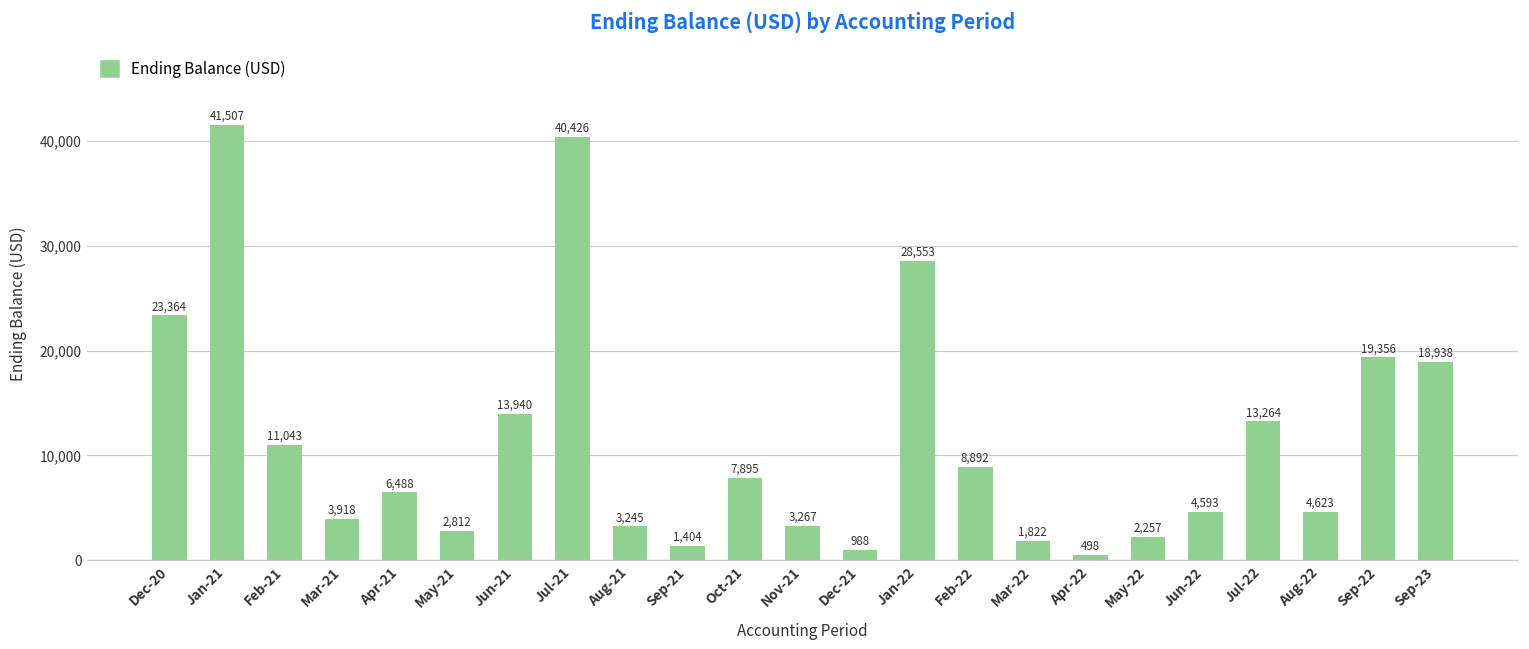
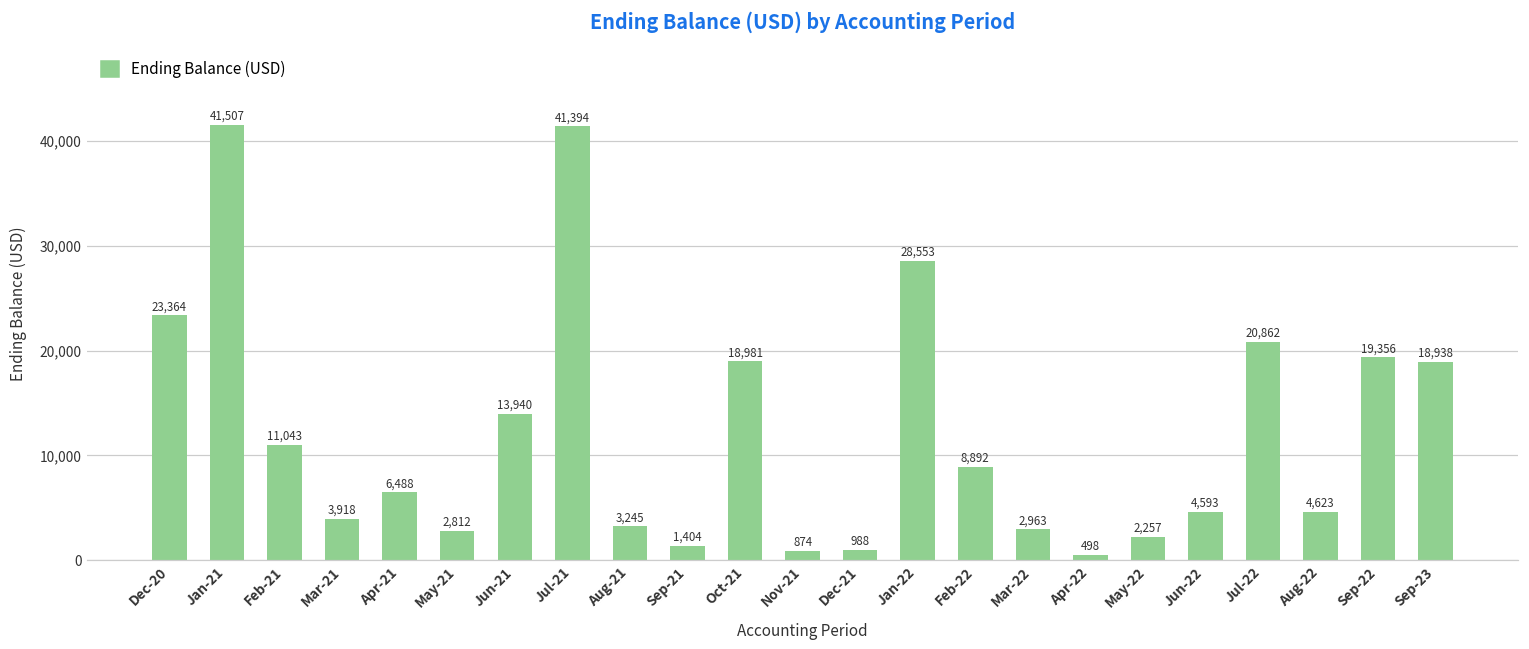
Jul-21: 40,426 -> 41,394
Oct-21: 7,895 -> 18,981
Nov-21: 3,267 -> 874
Mar-22: 1,822 -> 2,963
Jul-22: 13,264 -> 20,862
